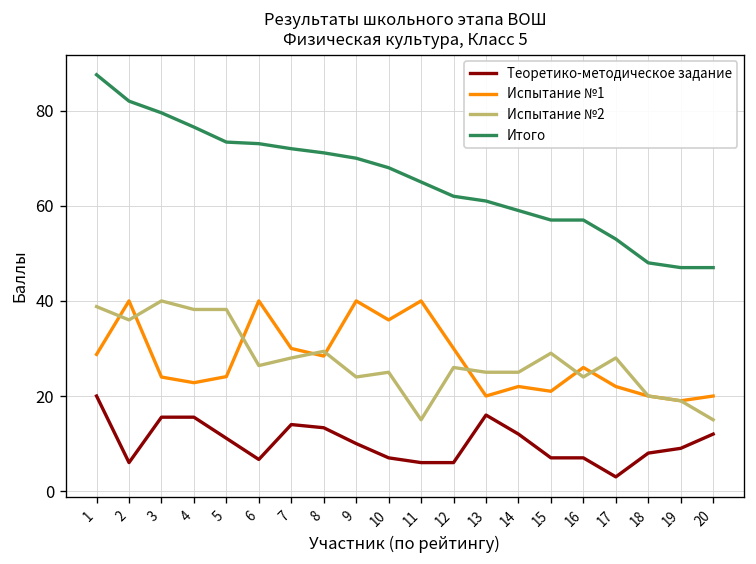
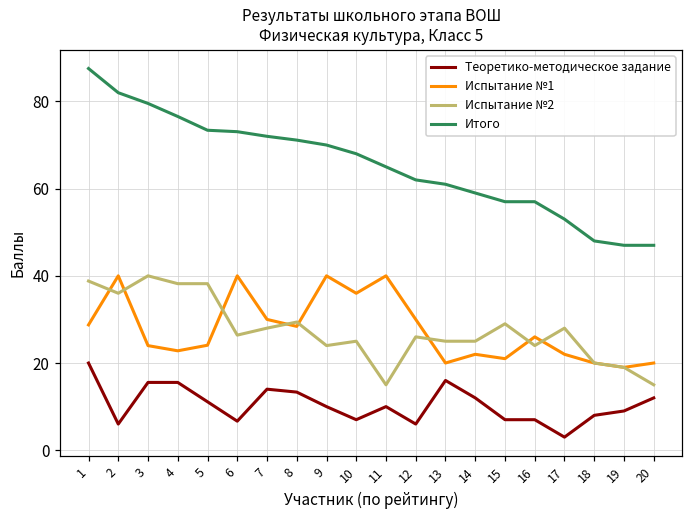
Теоретико-методическое задание, 11: 6 -> 10
